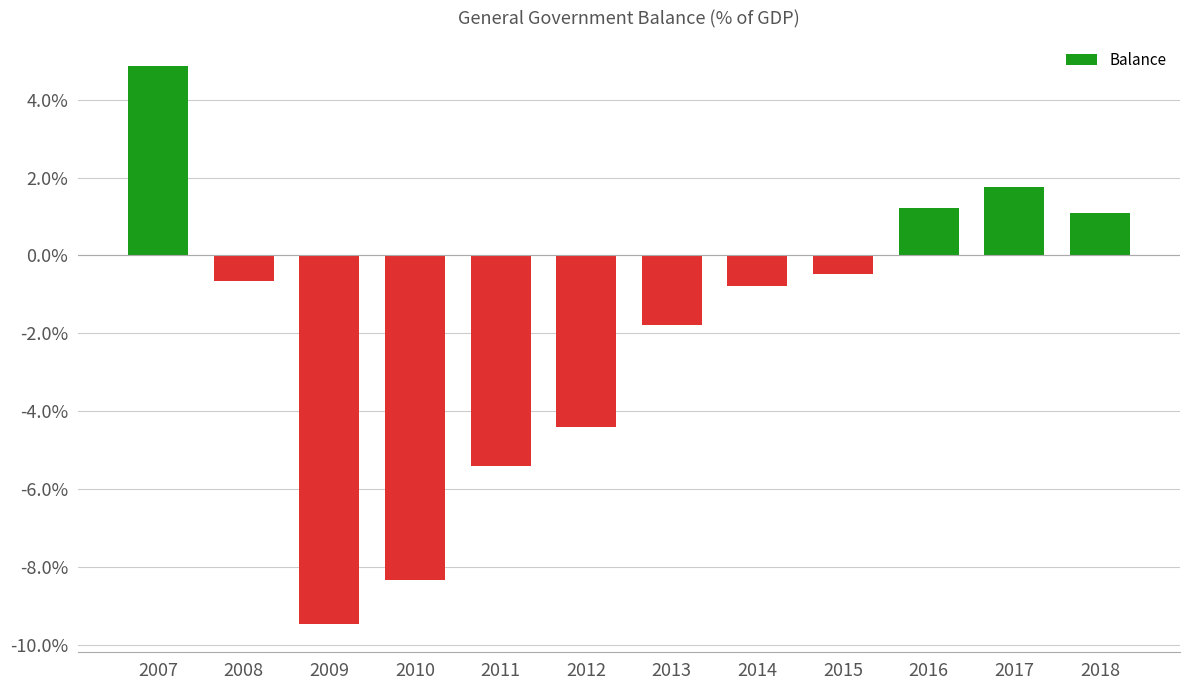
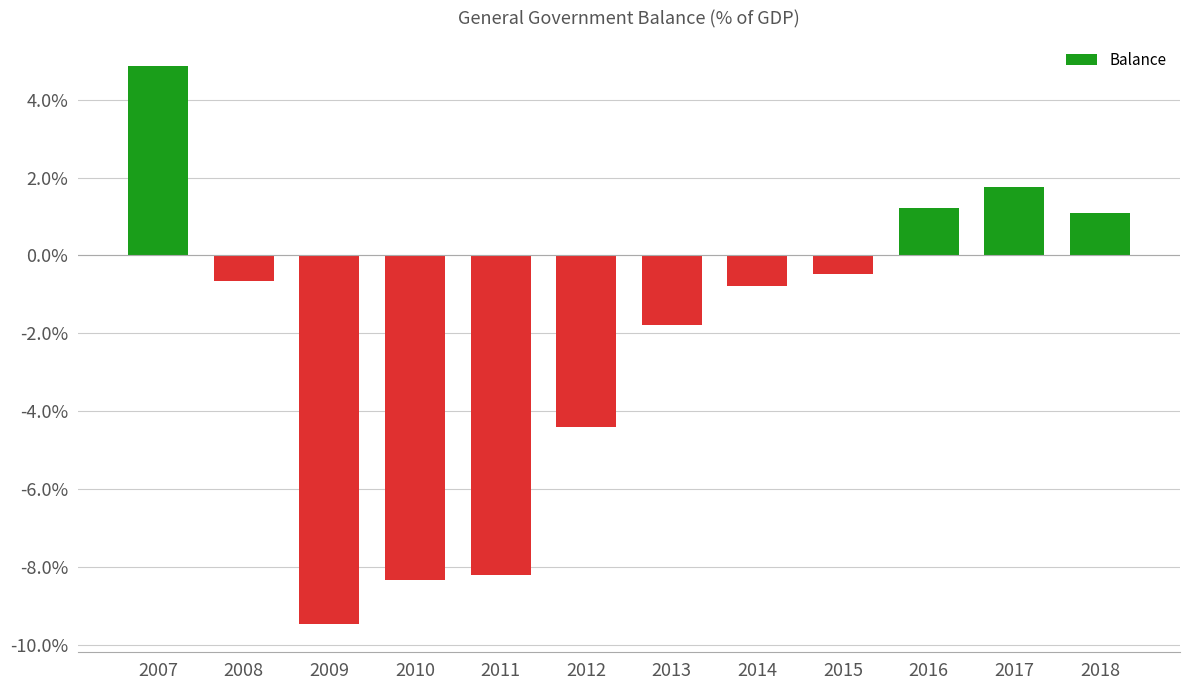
2011: -5.4% -> -8.2%
